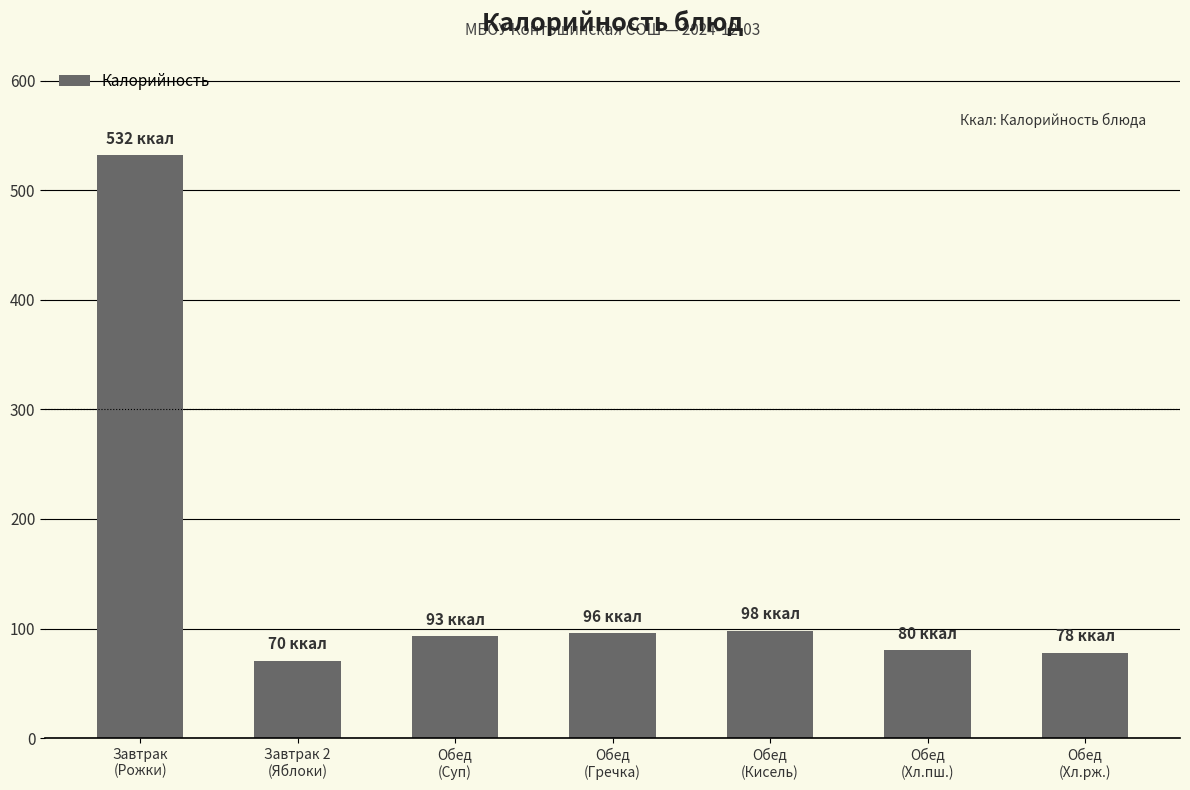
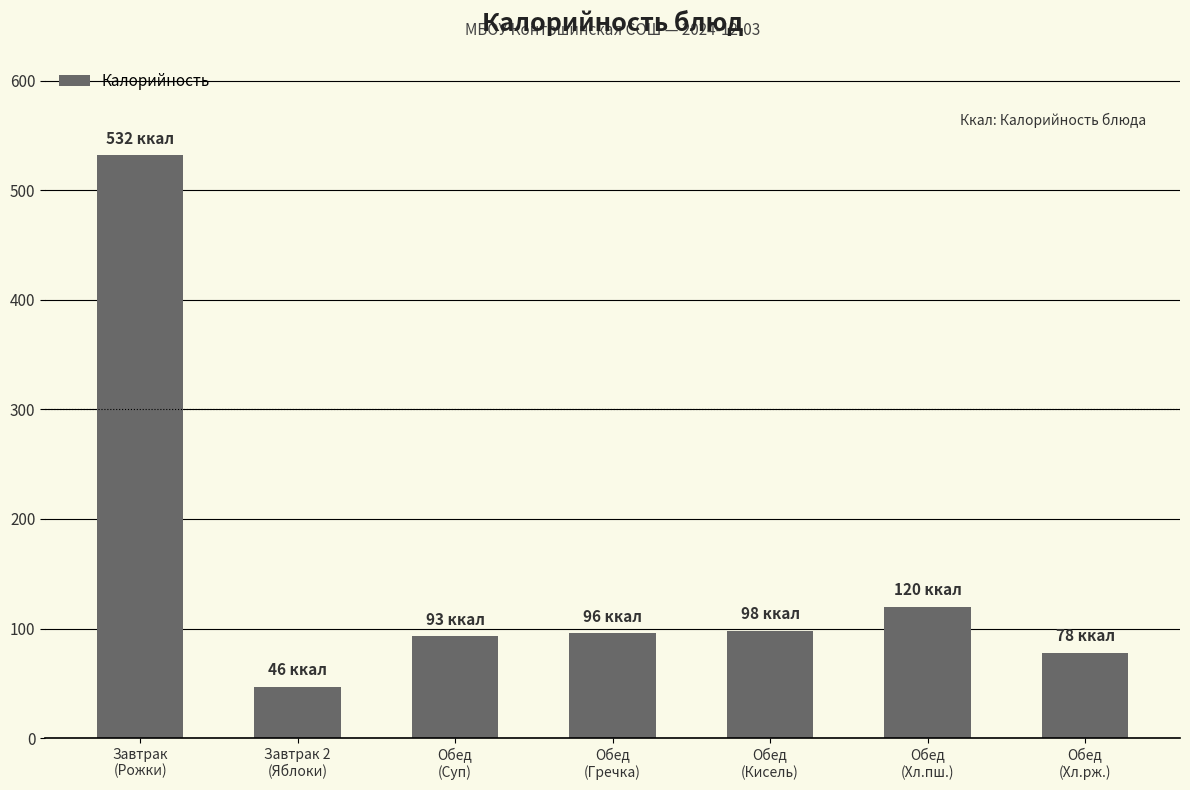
Завтрак 2 (Яблоки): 70 -> 46
Обед (Хл.пш.): 80 -> 120
